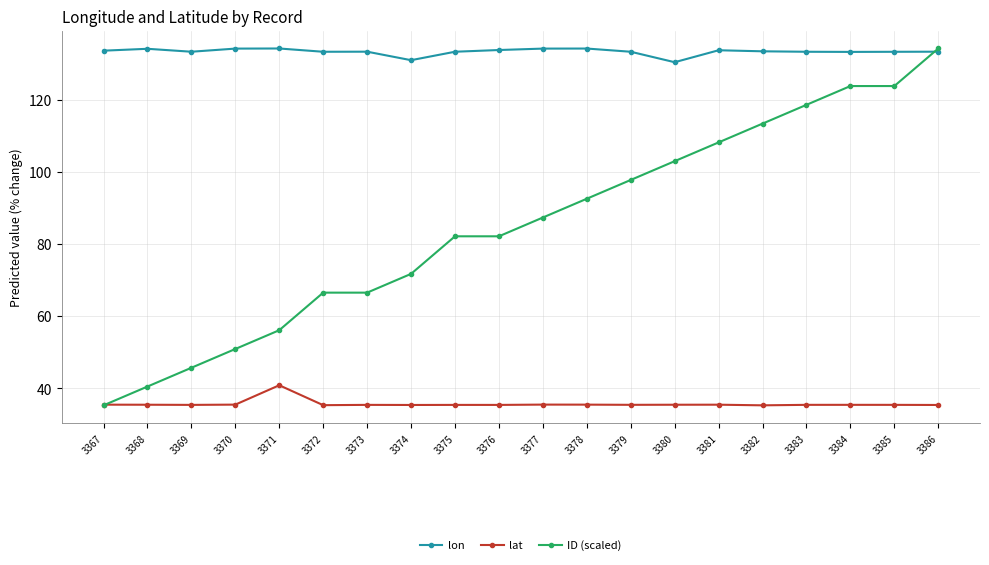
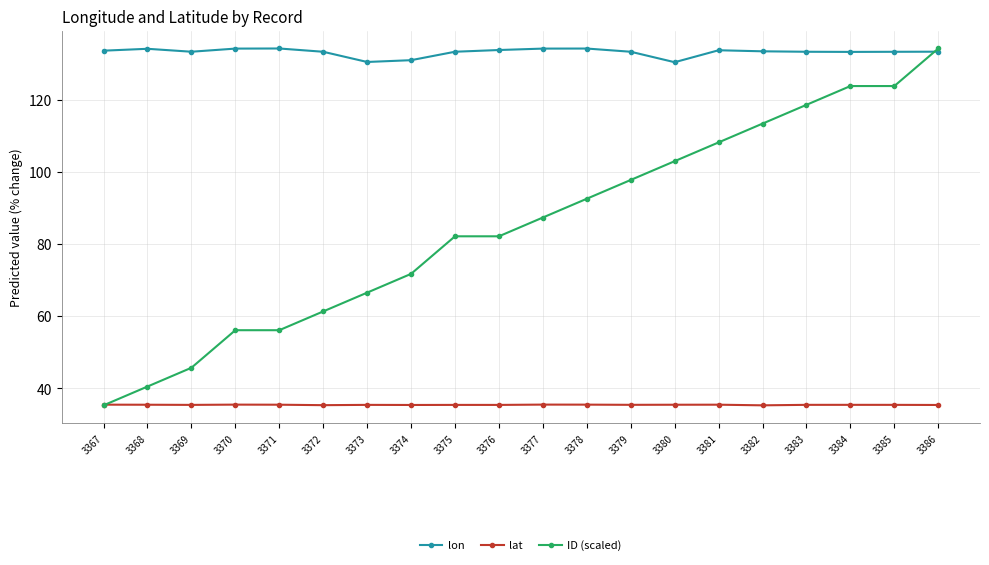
ID (scaled), 3370: 51 -> 56
lat, 3371: 41 -> 35
ID (scaled), 3372: 67 -> 61
lon, 3373: 133 -> 131
